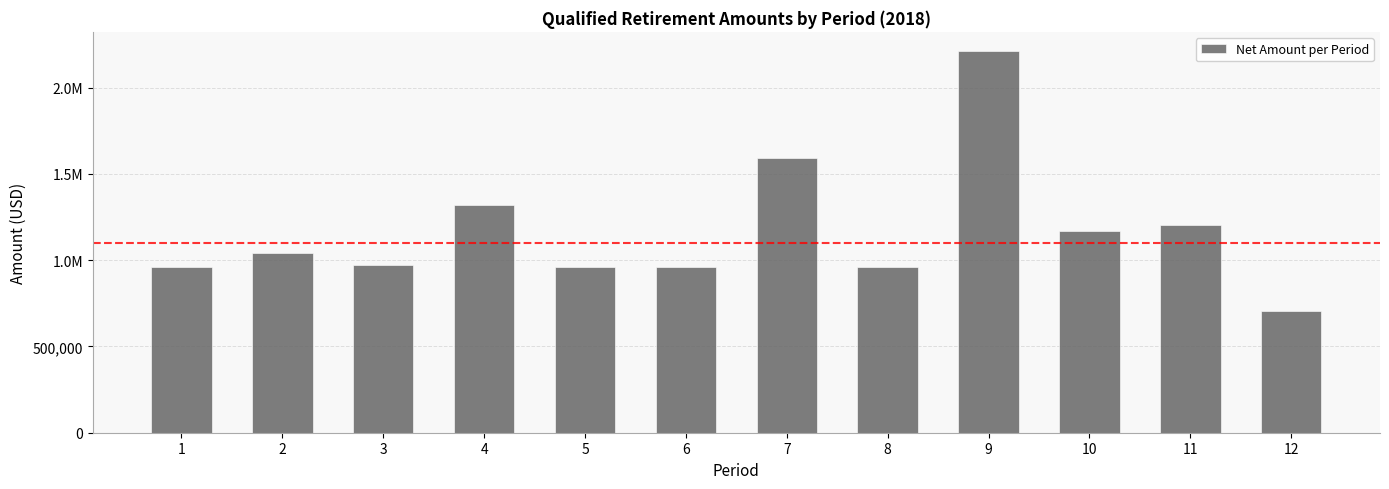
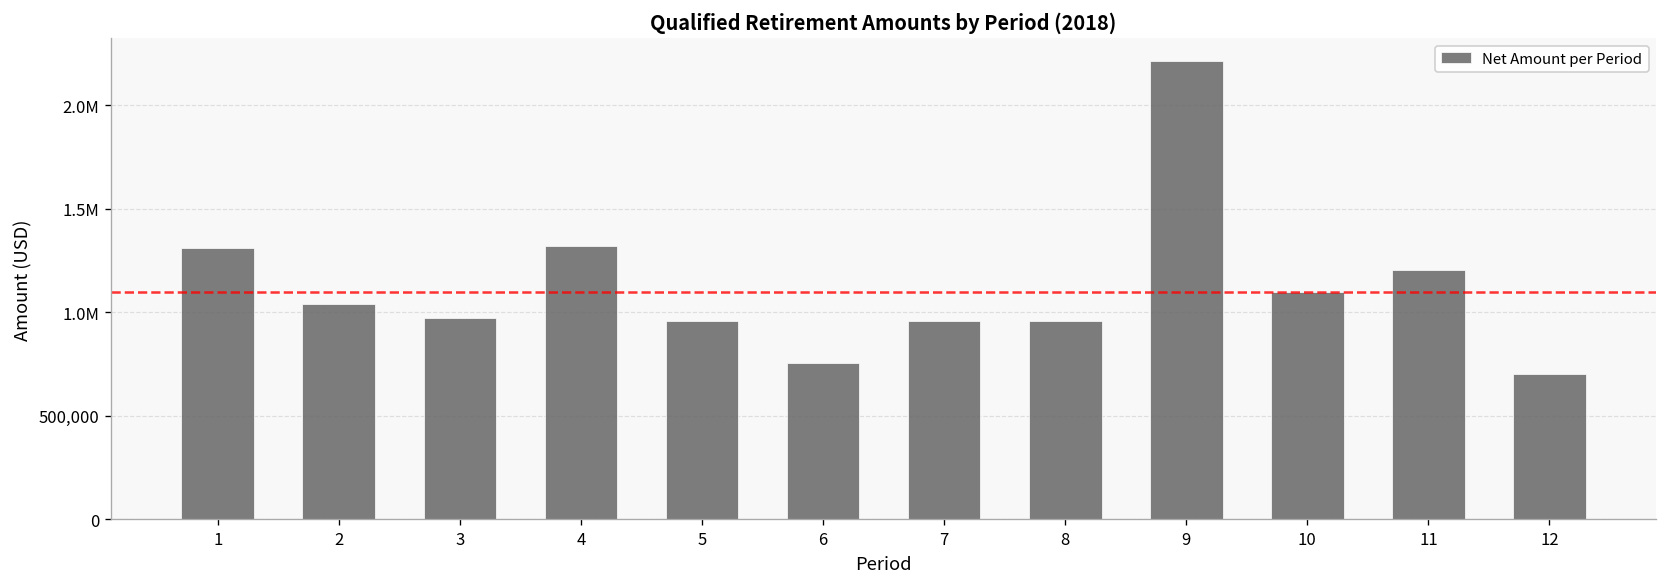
1: 960,000 -> 1,310,000
6: 960,000 -> 760,000
7: 1,590,000 -> 960,000
10: 1,170,000 -> 1,100,000
